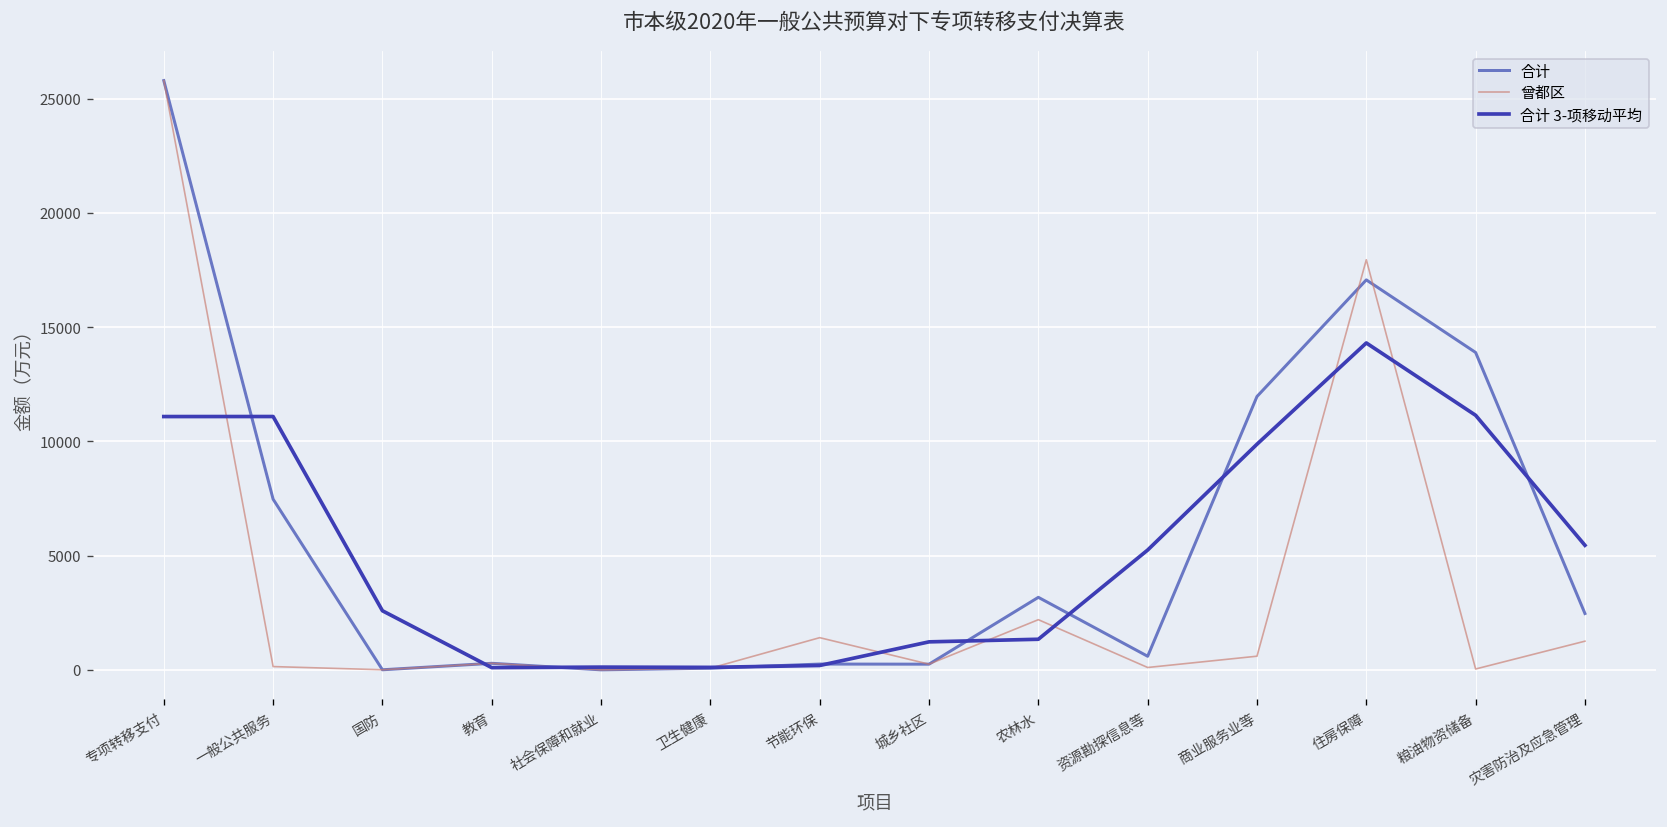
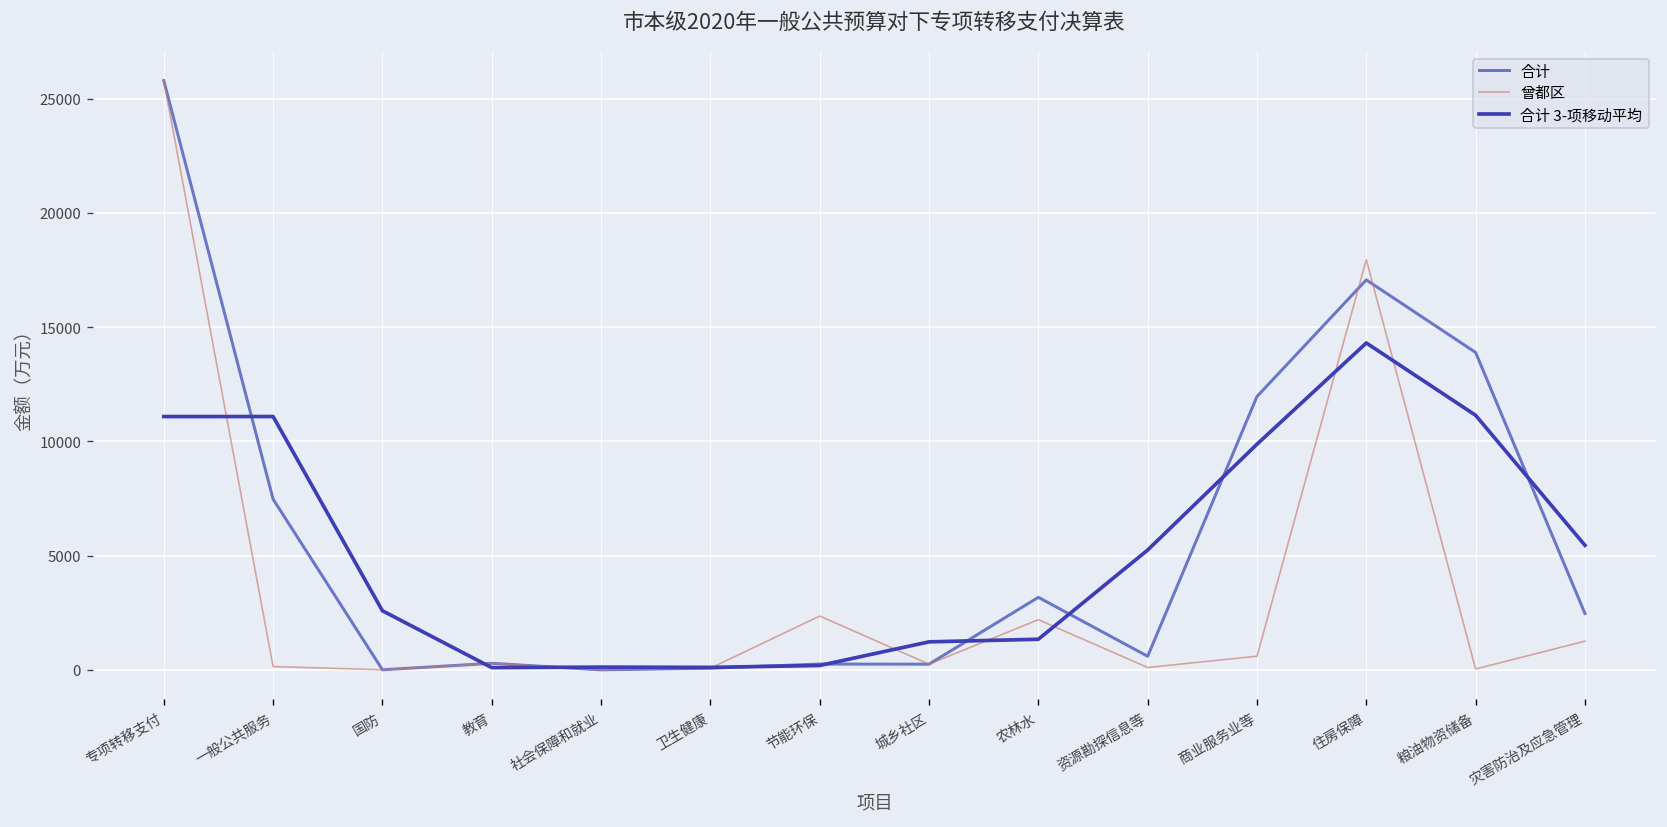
曾都区, 节能环保: 1400 -> 2400
